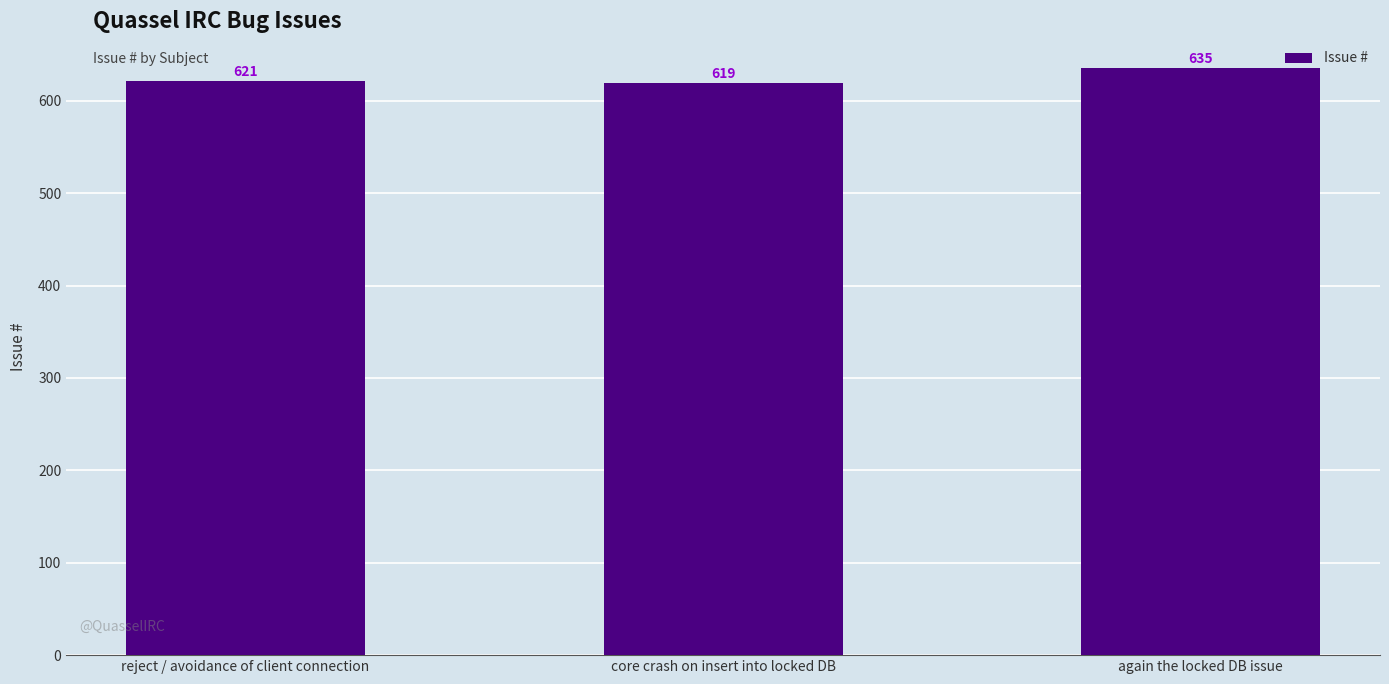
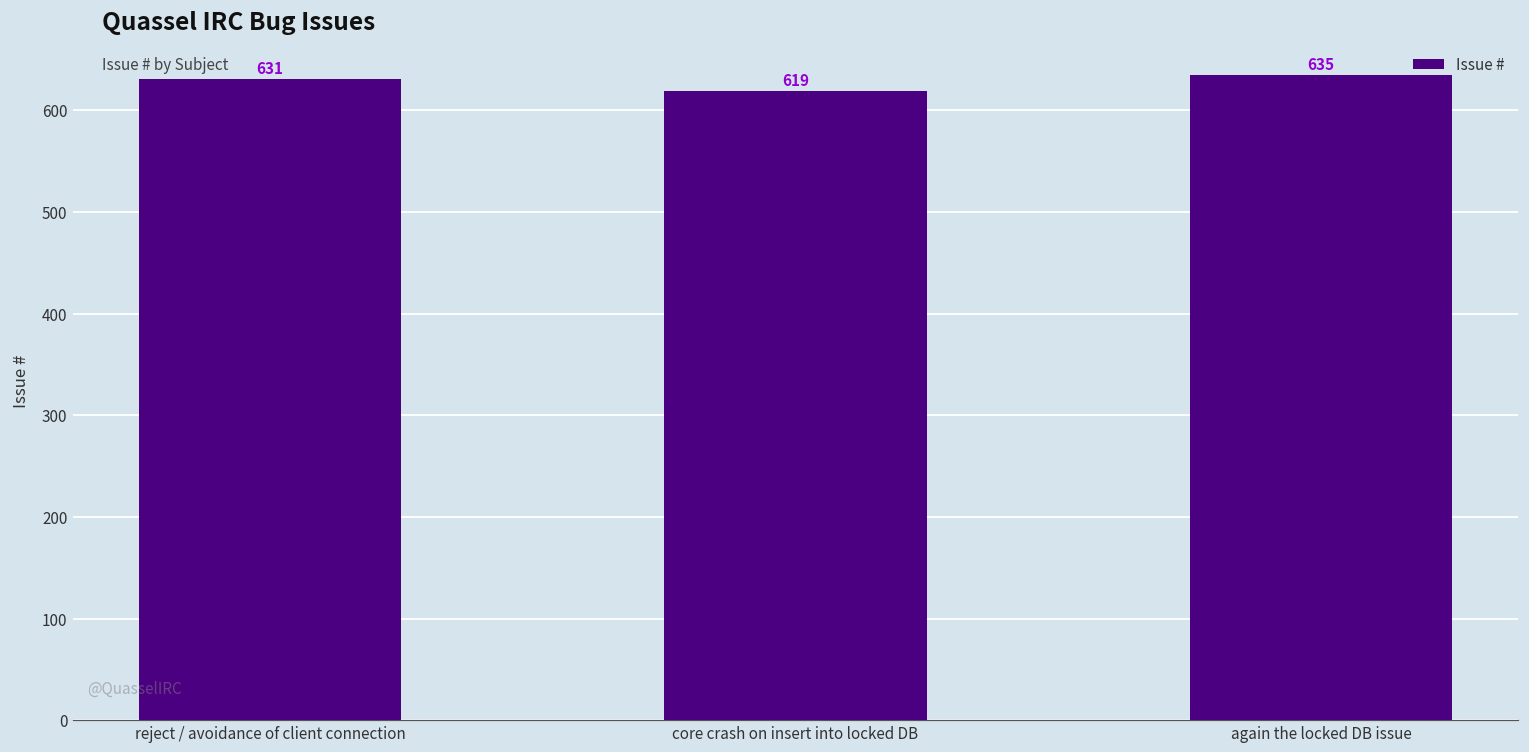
reject / avoidance of client connection: 621 -> 631
